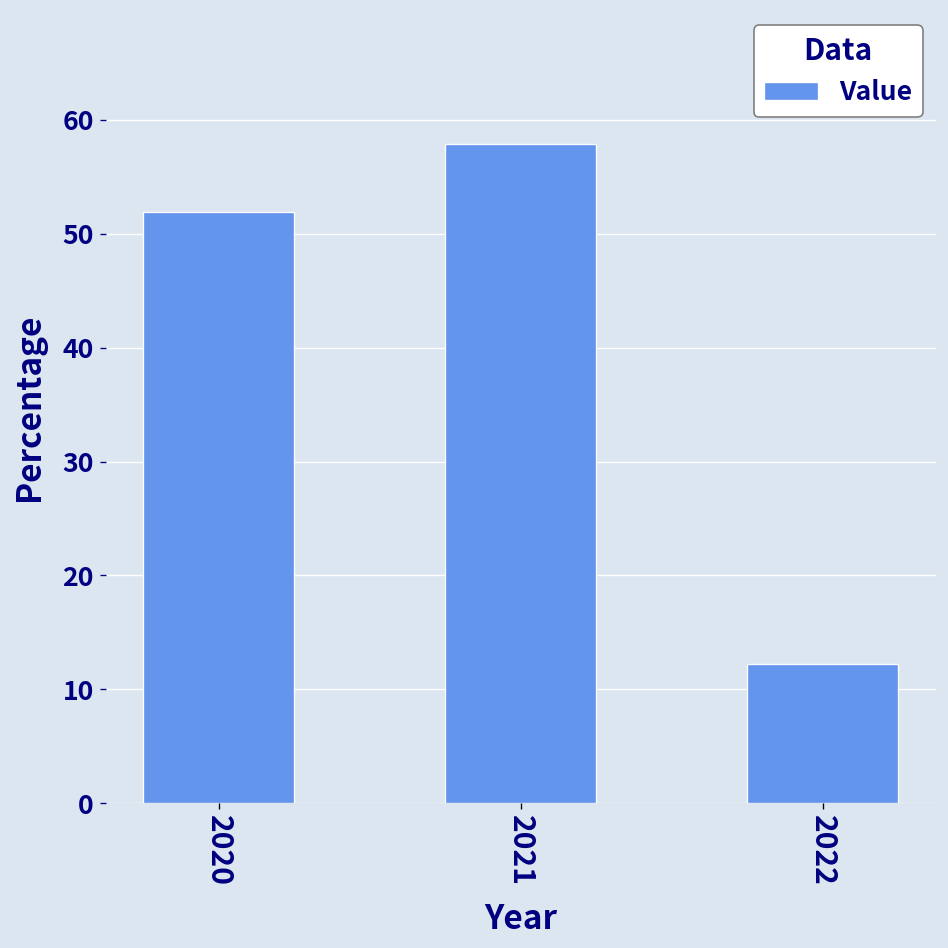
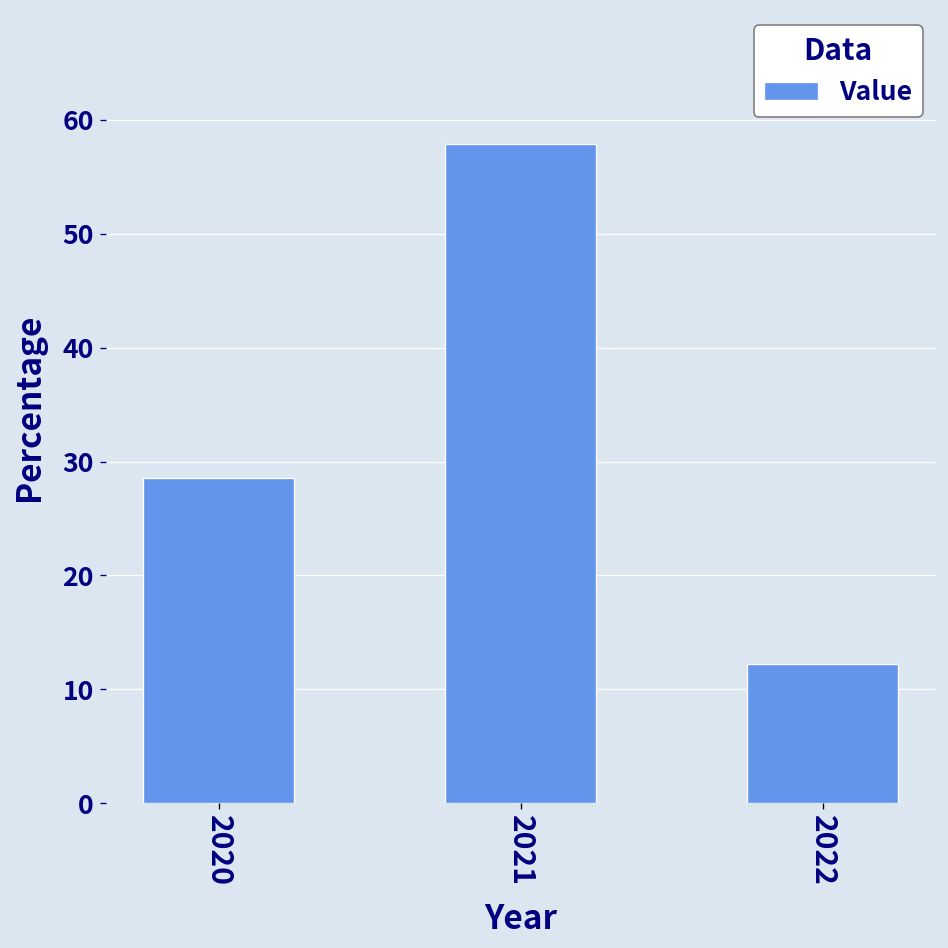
2020: 52 -> 29
